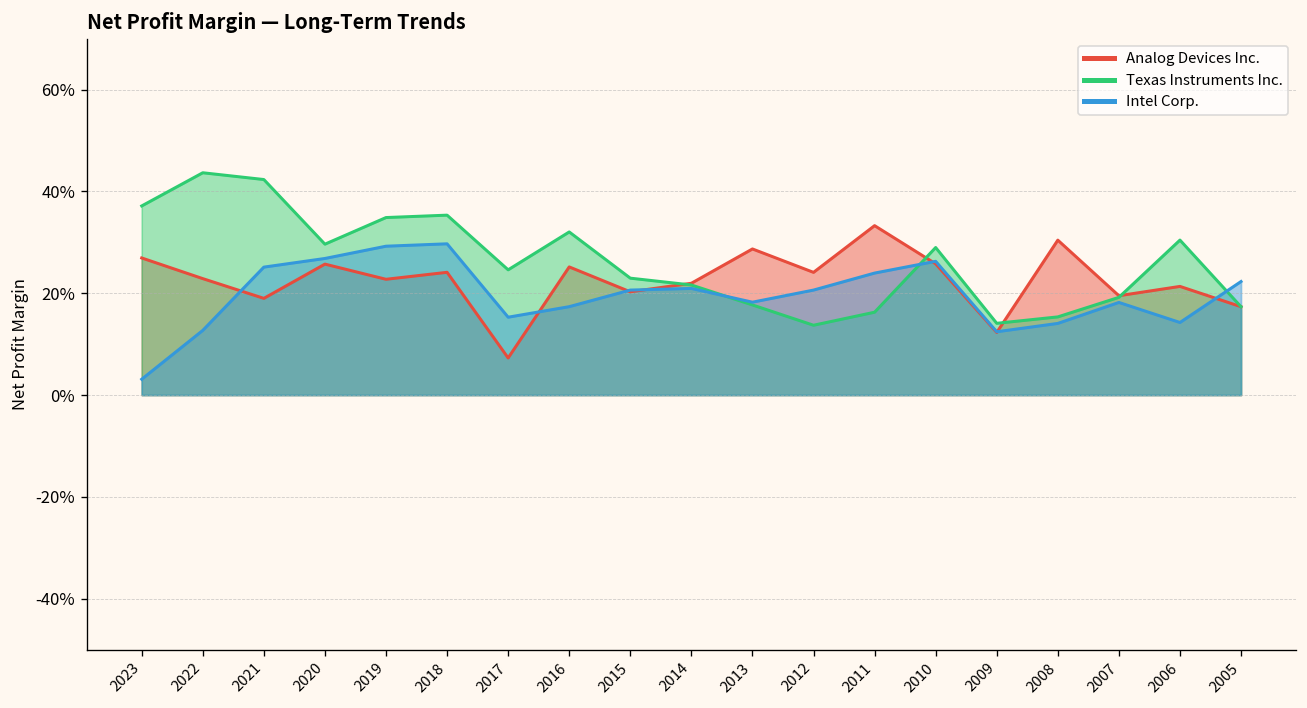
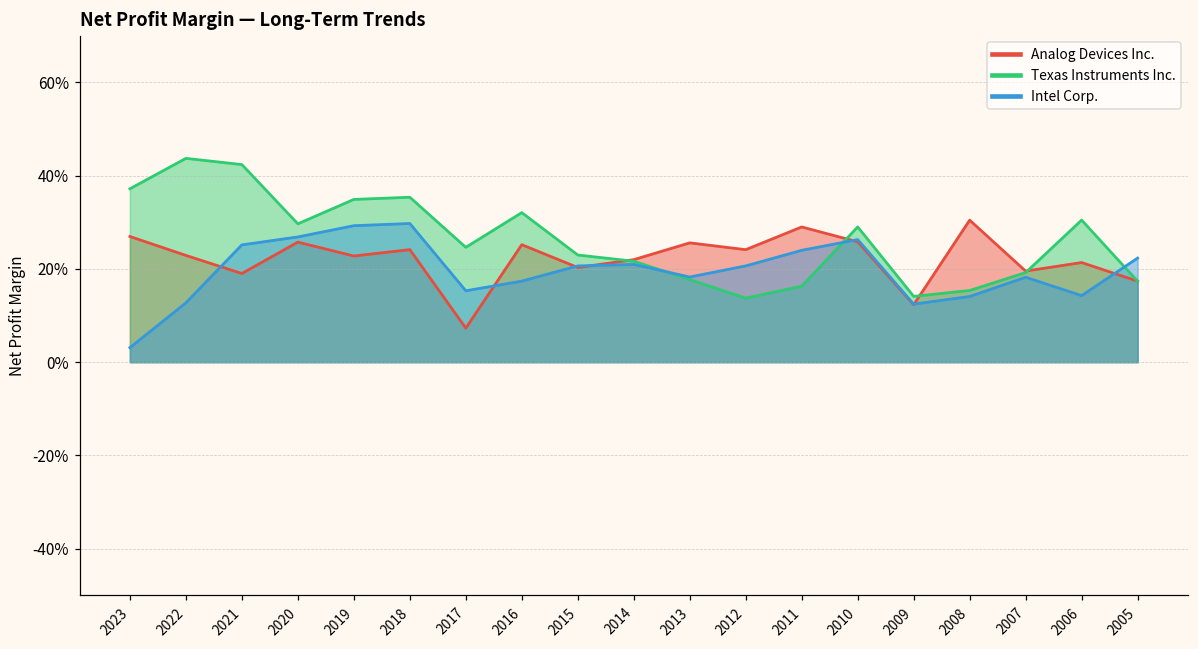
Analog Devices Inc., 2013: 29% -> 26%
Analog Devices Inc., 2011: 33% -> 29%
